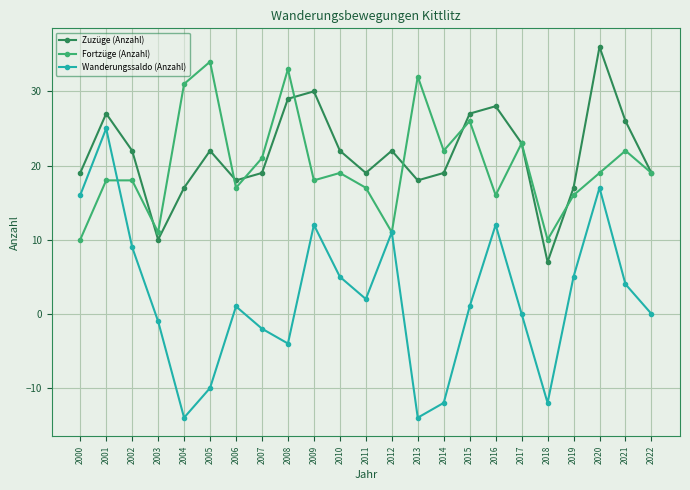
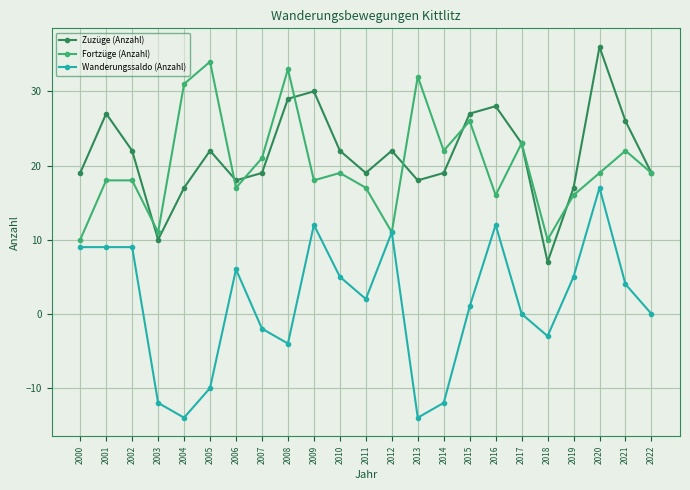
Wanderungssaldo (Anzahl), 2000: 16 -> 9
Wanderungssaldo (Anzahl), 2001: 25 -> 9
Wanderungssaldo (Anzahl), 2003: -1 -> -12
Wanderungssaldo (Anzahl), 2006: 1 -> 6
Wanderungssaldo (Anzahl), 2018: -12 -> -3
